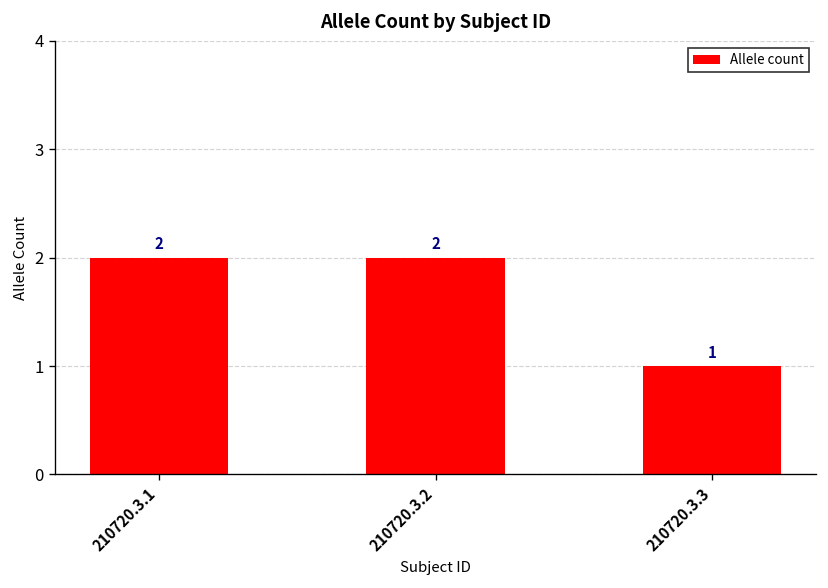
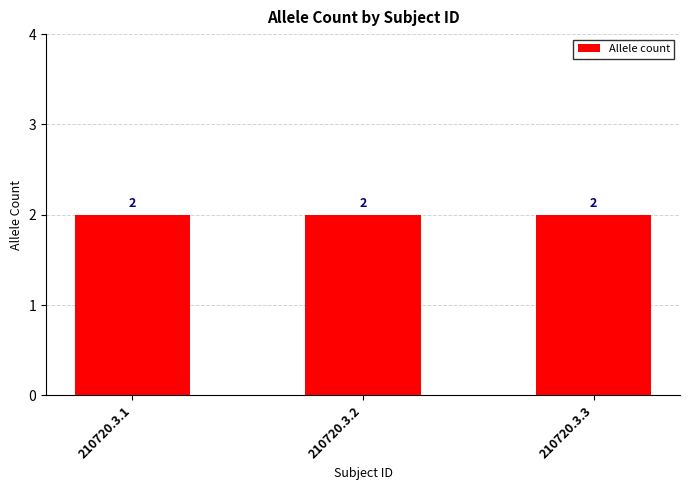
210720.3.3: 1 -> 2
